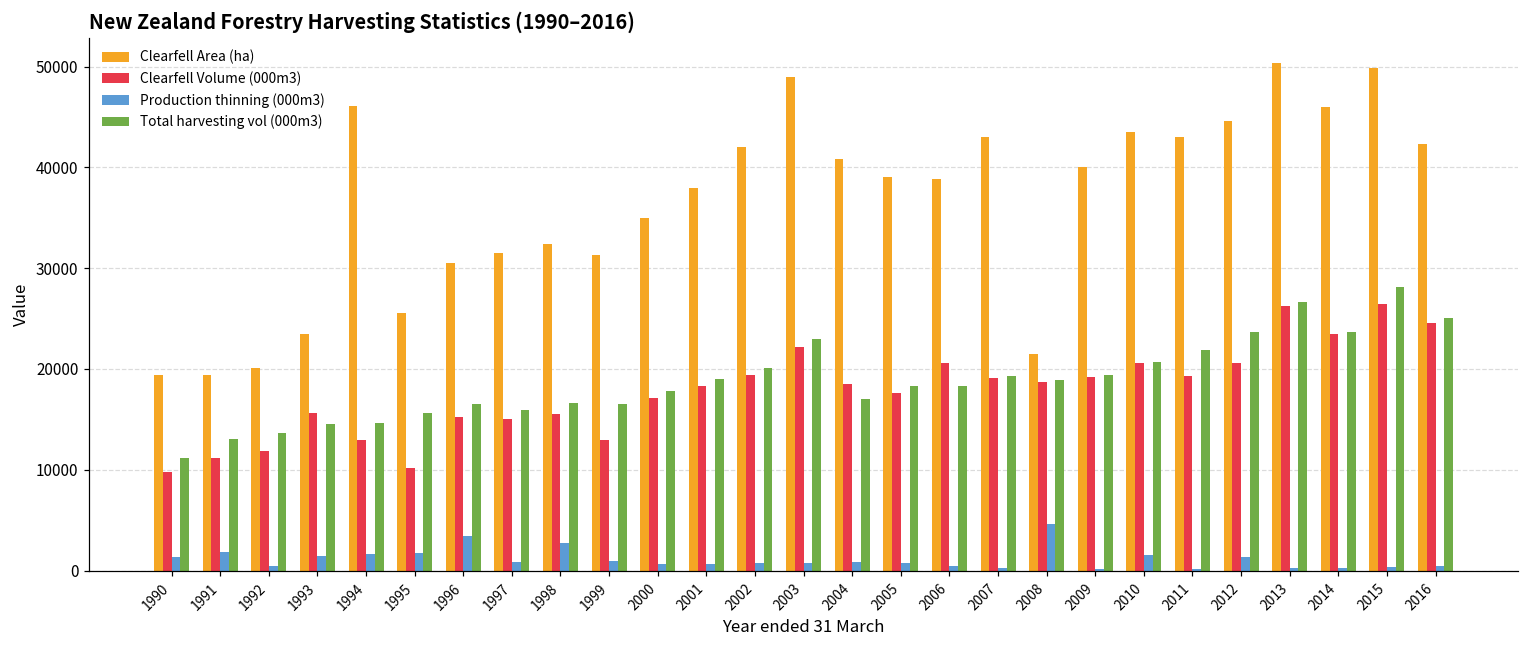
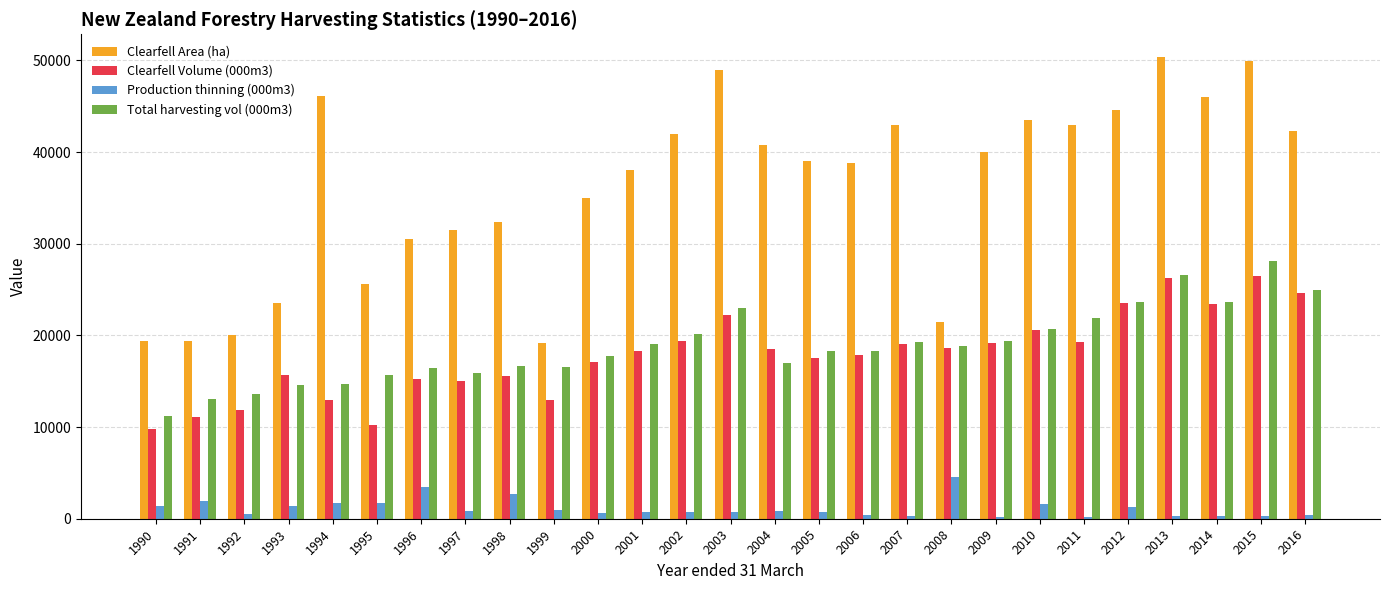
Clearfell Area (ha), 1999: 31000 -> 19000
Clearfell Volume (000m3), 2006: 21000 -> 18000
Clearfell Volume (000m3), 2012: 21000 -> 24000
